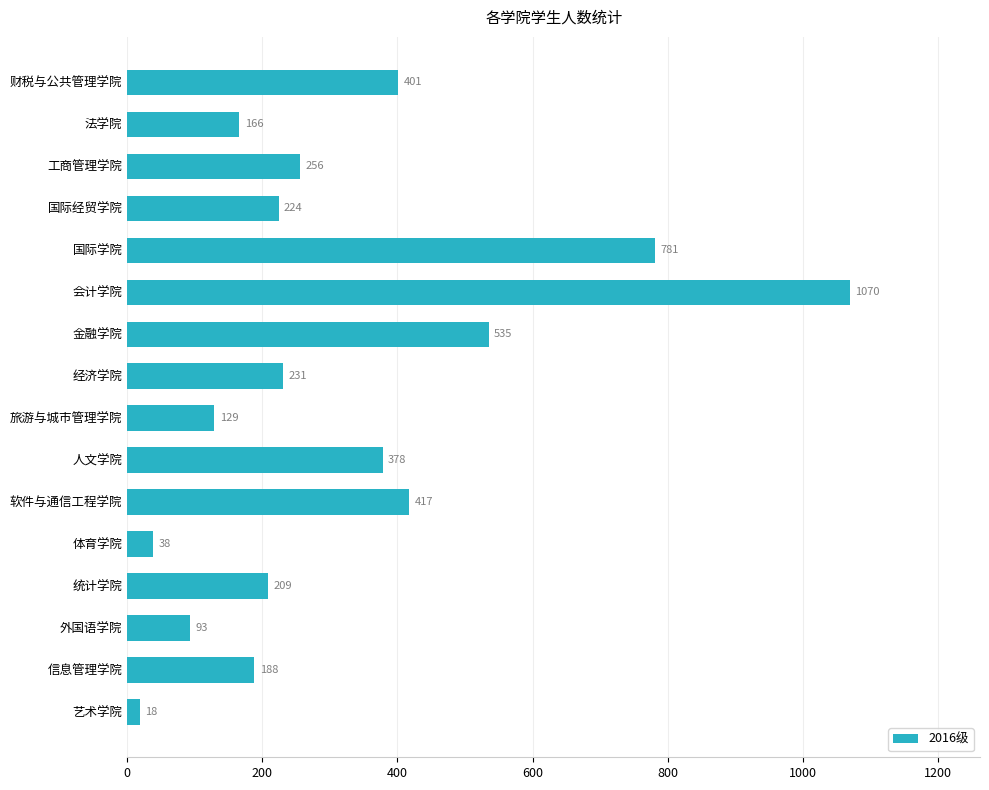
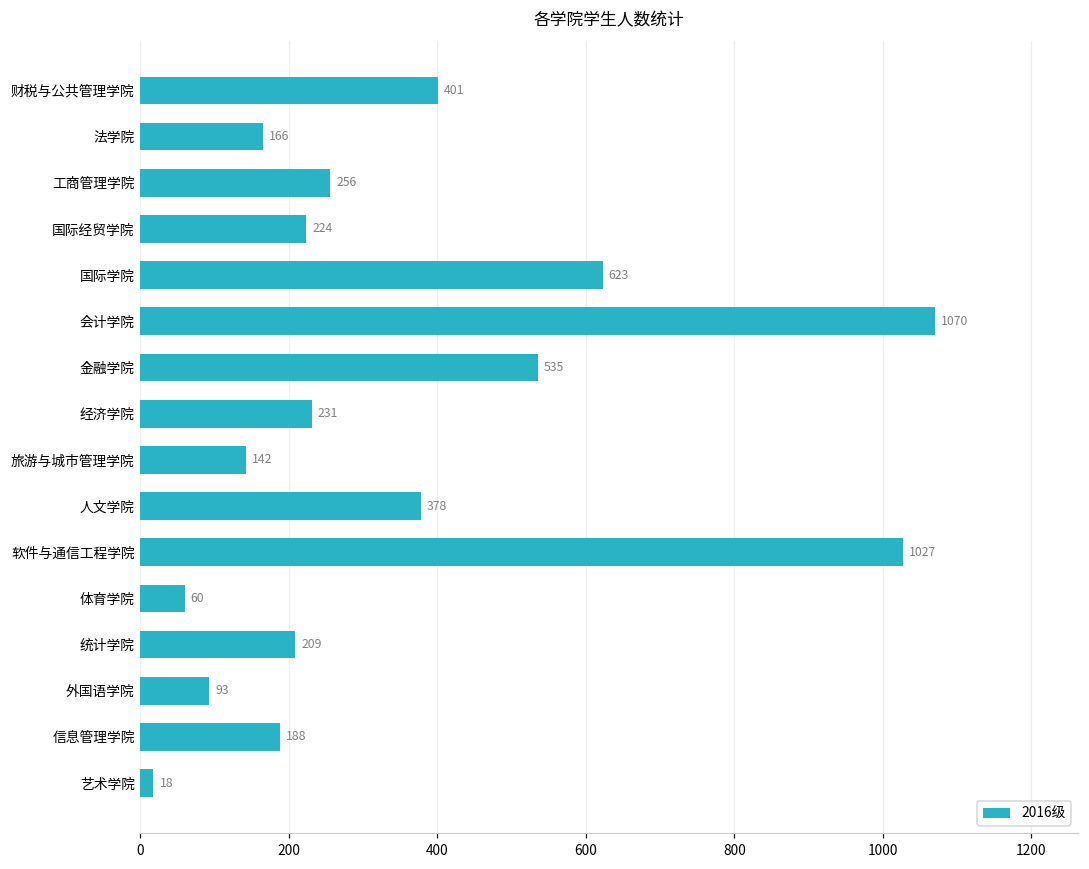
国际学院: 781 -> 623
旅游与城市管理学院: 129 -> 142
软件与通信工程学院: 417 -> 1027
体育学院: 38 -> 60
